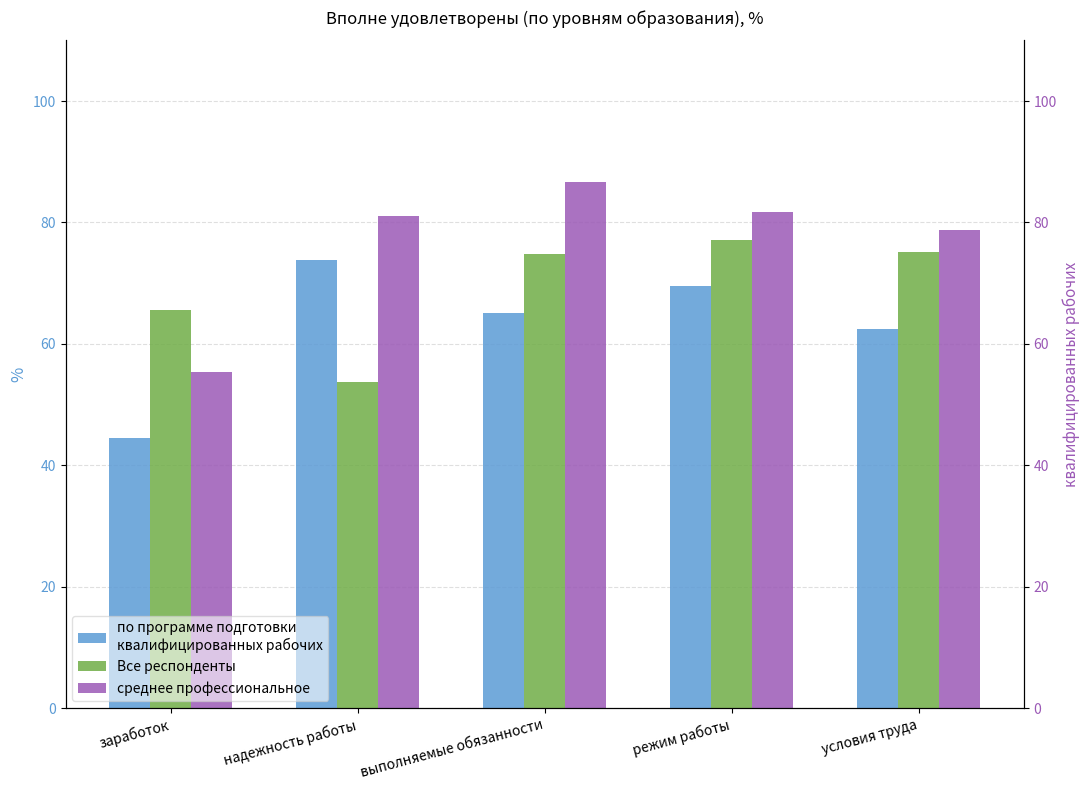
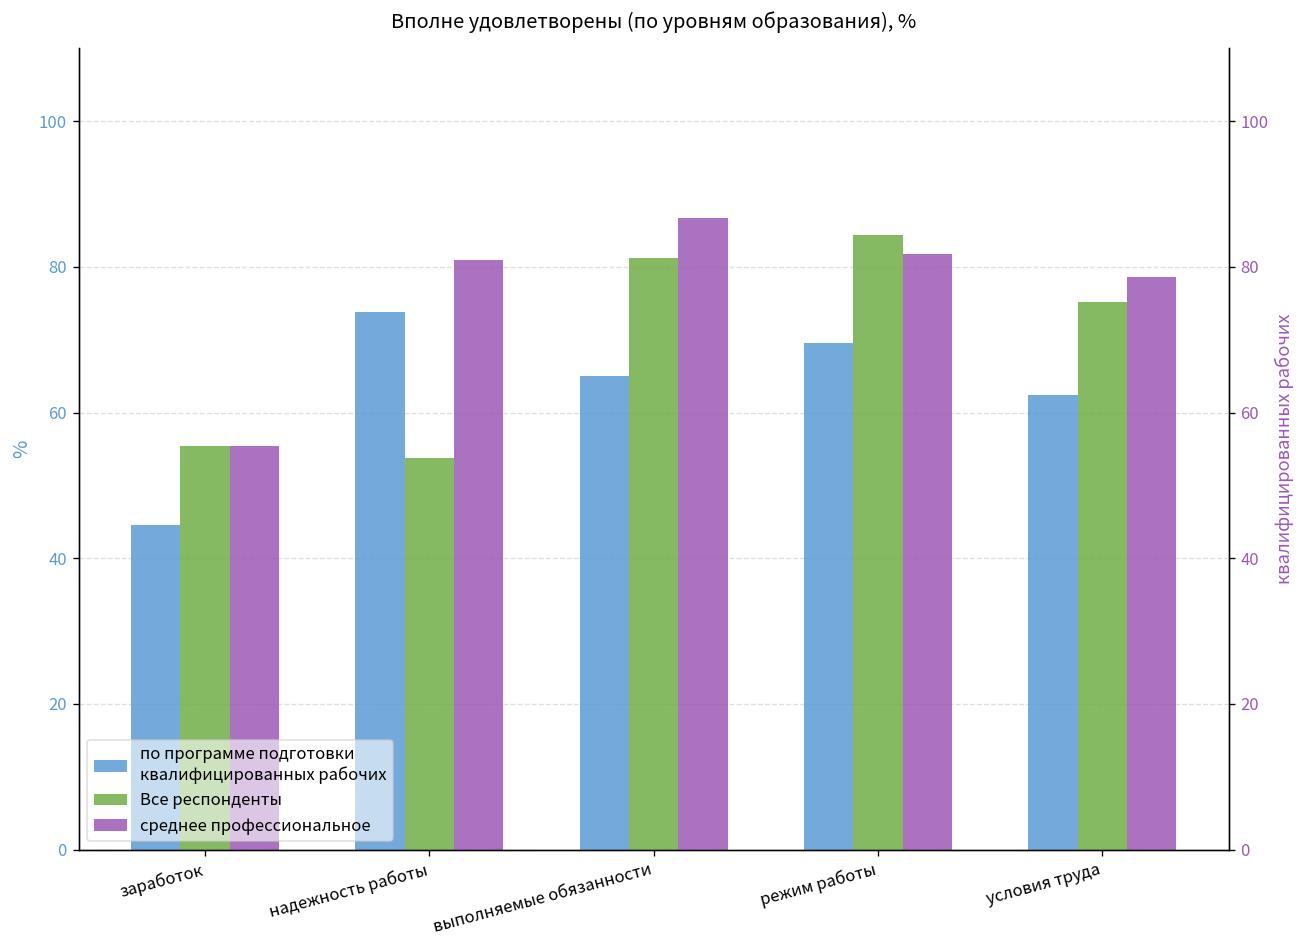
Все респонденты, заработок: 66 -> 55
Все респонденты, выполняемые обязанности: 75 -> 81
Все респонденты, режим работы: 77 -> 84
